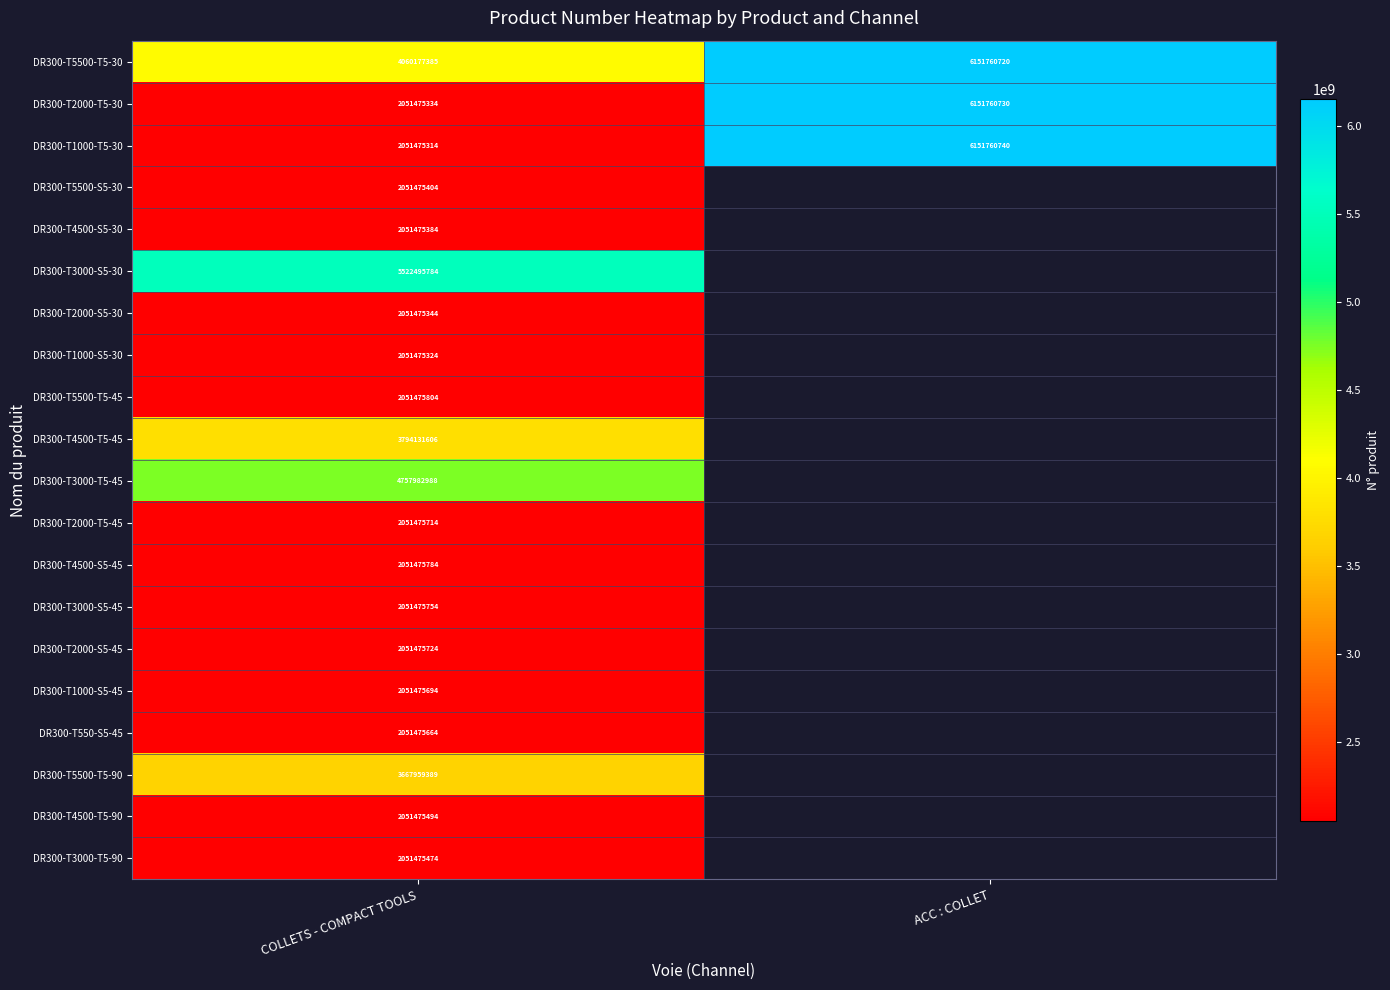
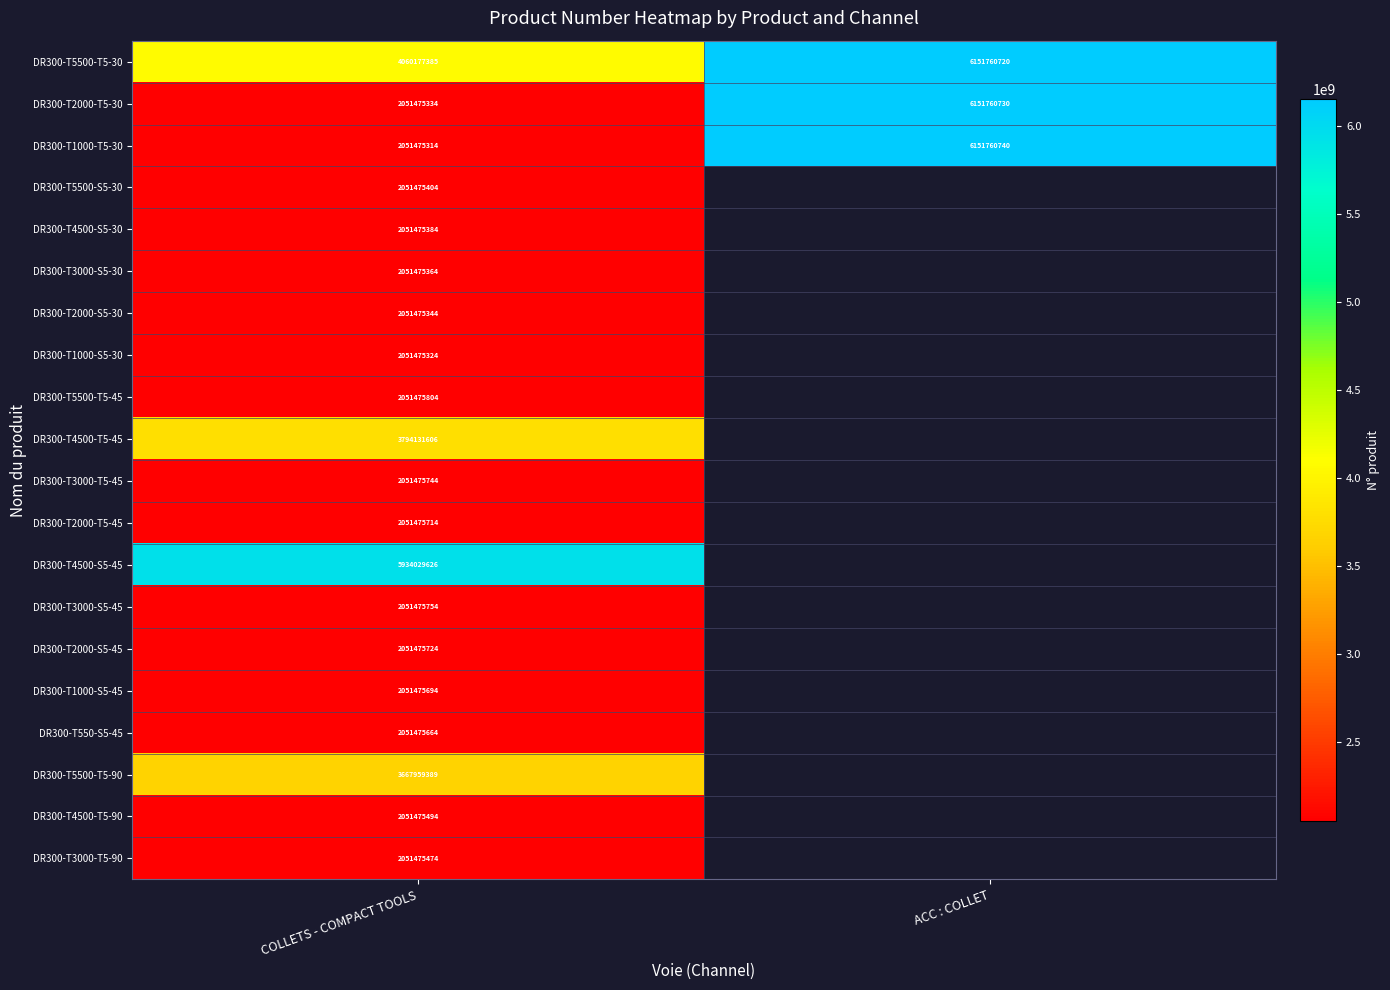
DR300-T3000-S5-30, COLLETS - COMPACT TOOLS: 5522495784 -> 2051475364
DR300-T3000-T5-45, COLLETS - COMPACT TOOLS: 4757982988 -> 2051475744
DR300-T4500-S5-45, COLLETS - COMPACT TOOLS: 2051475784 -> 5934029626
